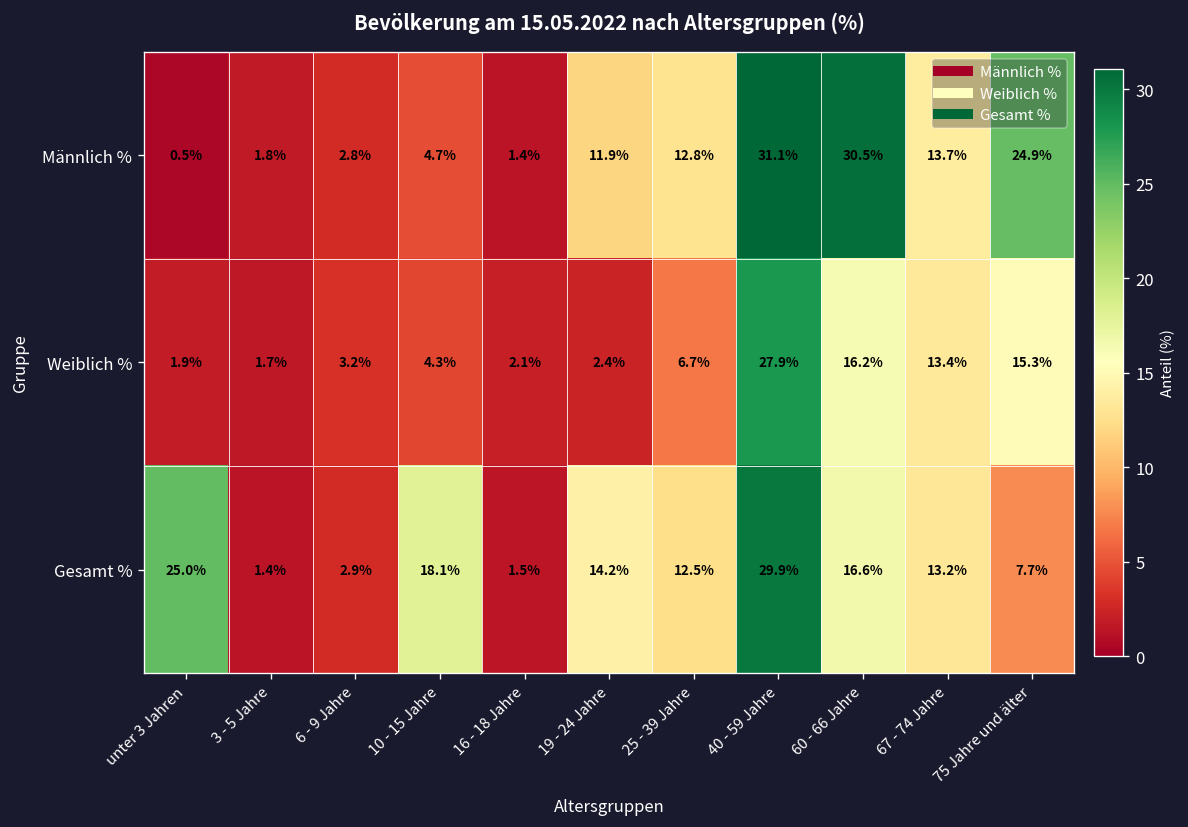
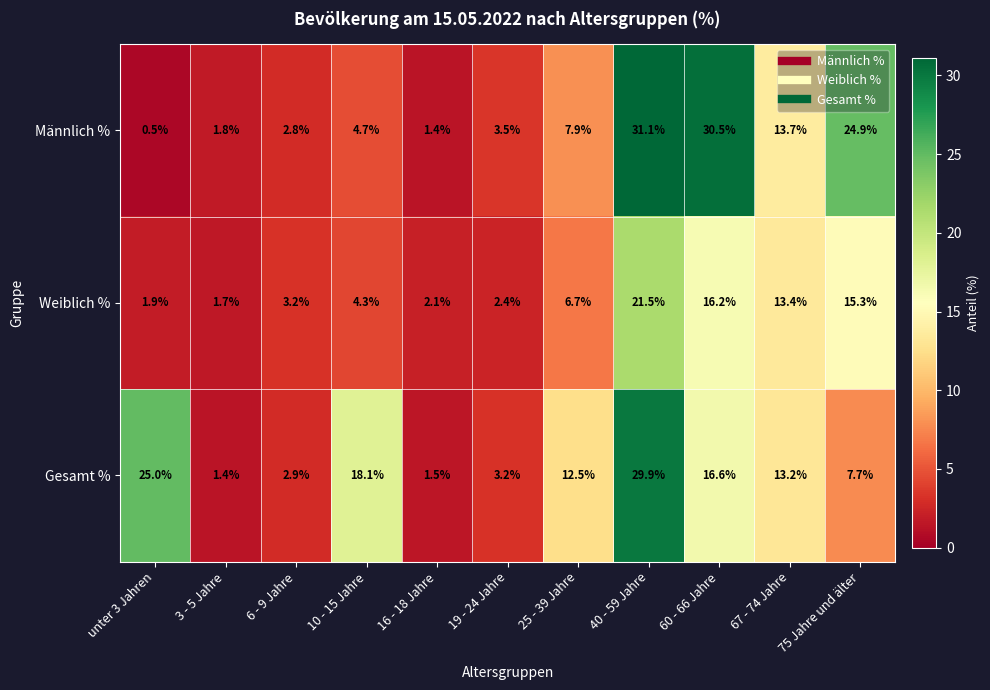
Männlich %, 19 - 24 Jahre: 11.9% -> 3.5%
Männlich %, 25 - 39 Jahre: 12.8% -> 7.9%
Weiblich %, 40 - 59 Jahre: 27.9% -> 21.5%
Gesamt %, 19 - 24 Jahre: 14.2% -> 3.2%
